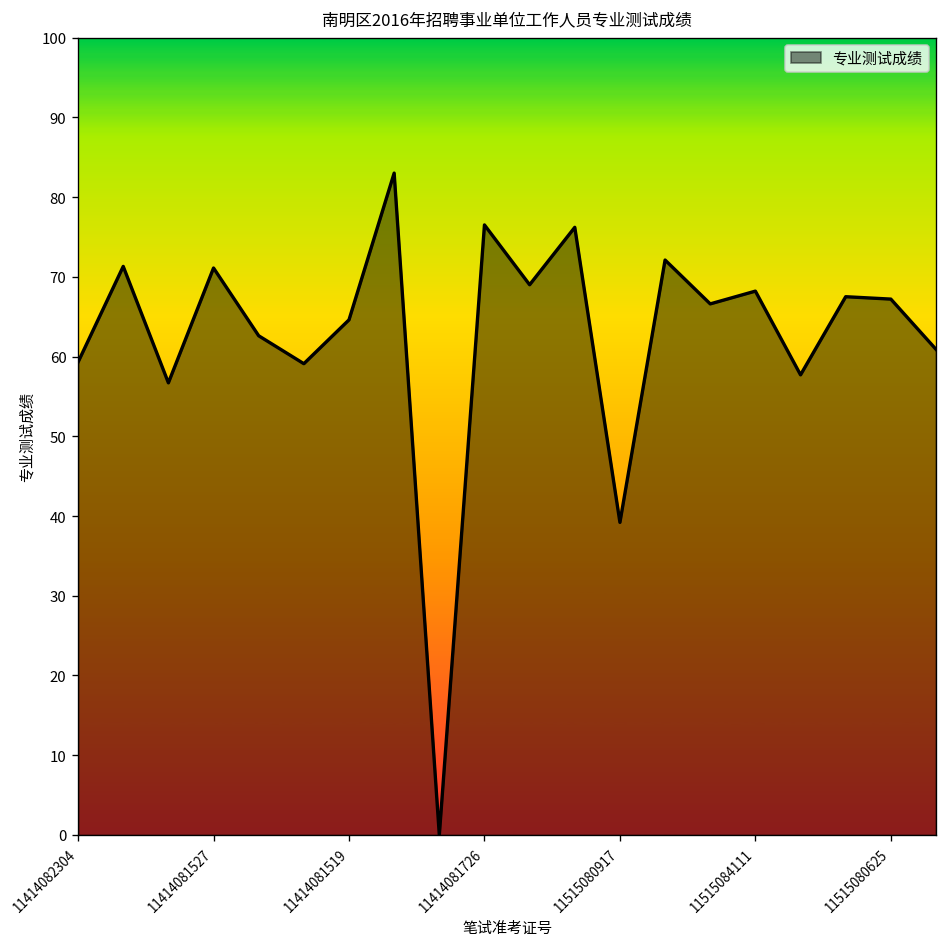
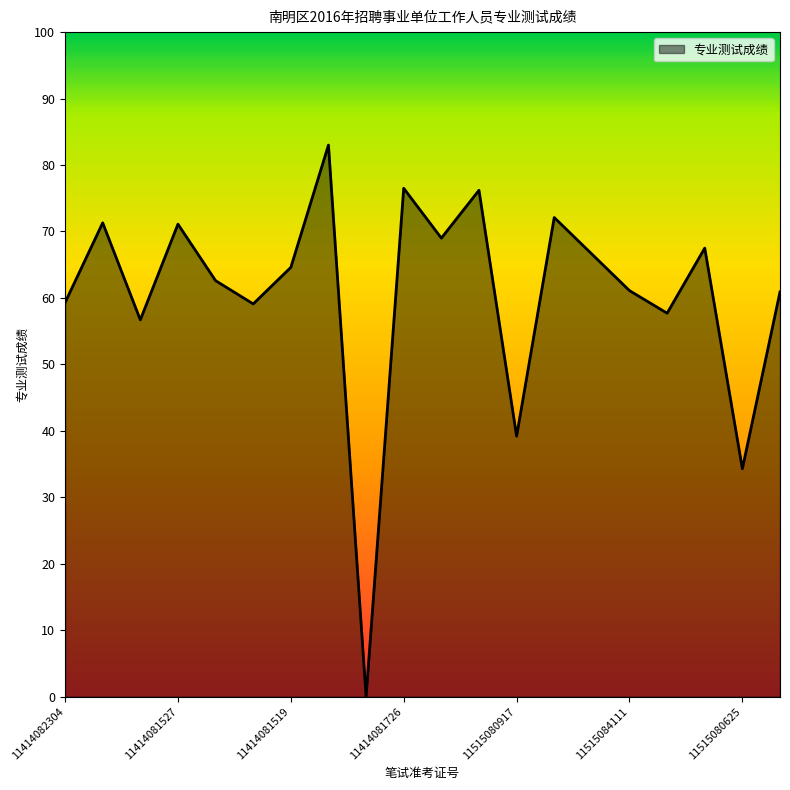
11515084111: 68 -> 61
11515080625: 67 -> 34
